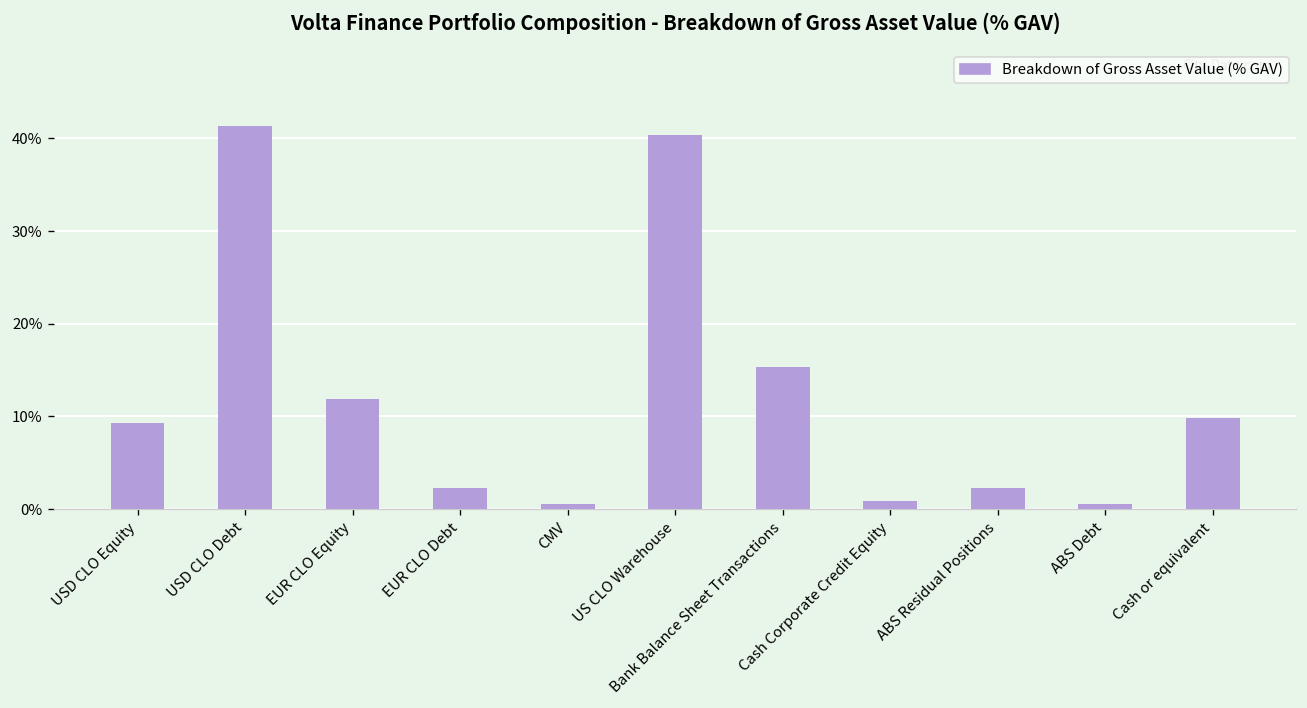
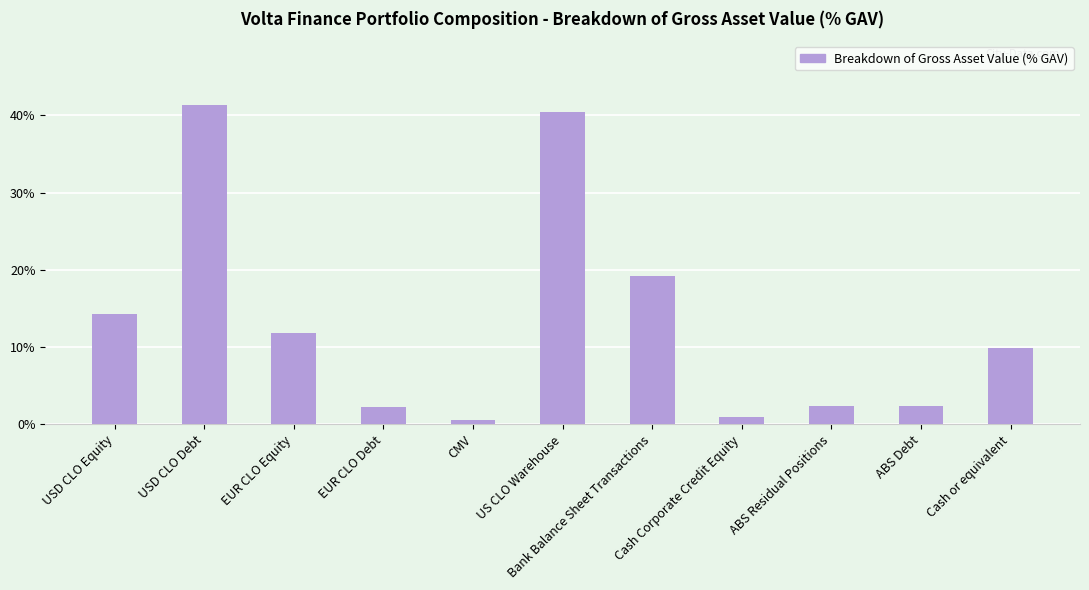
USD CLO Equity: 9% -> 14%
Bank Balance Sheet Transactions: 15% -> 19%
ABS Debt: 1% -> 2%
